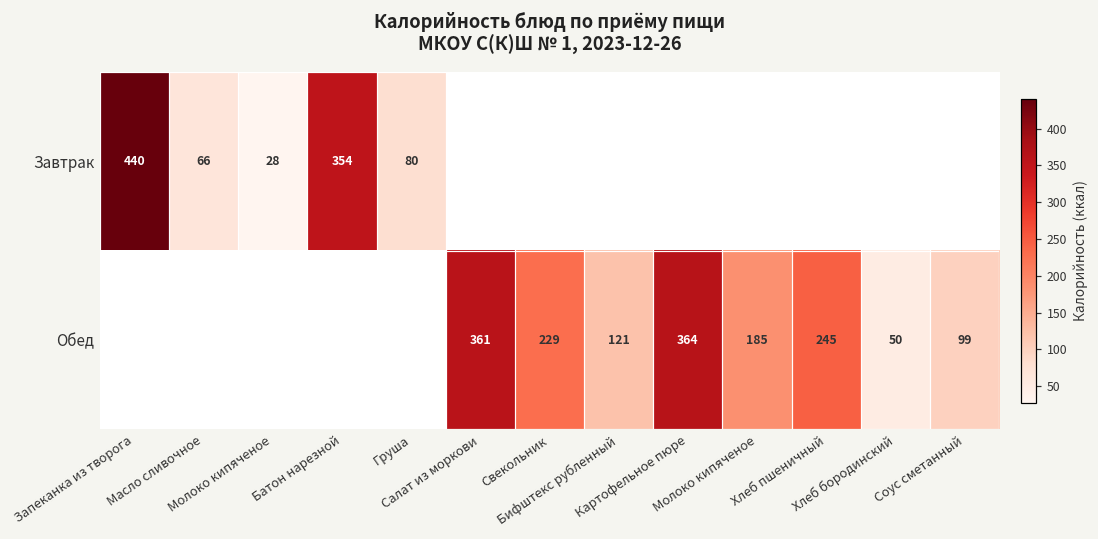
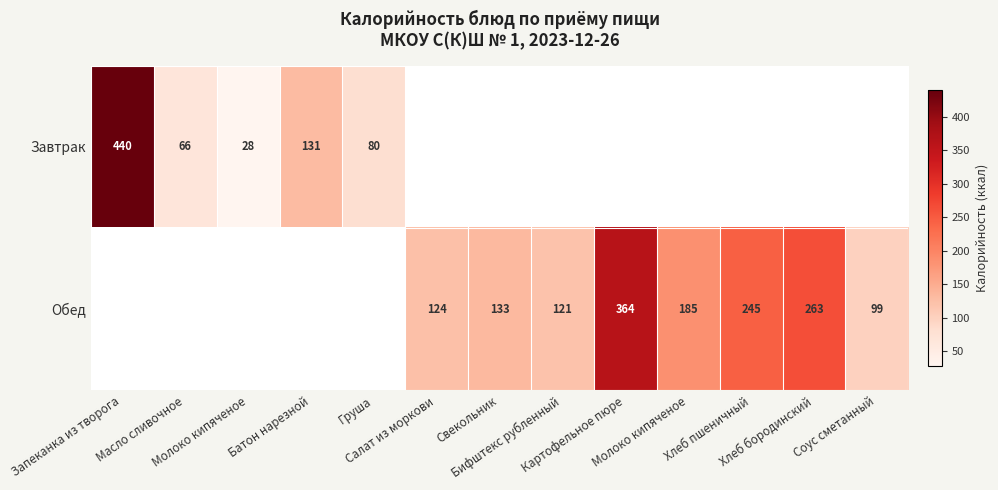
Завтрак, Батон нарезной: 354 -> 131
Обед, Салат из моркови: 361 -> 124
Обед, Свекольник: 229 -> 133
Обед, Хлеб бородинский: 50 -> 263
